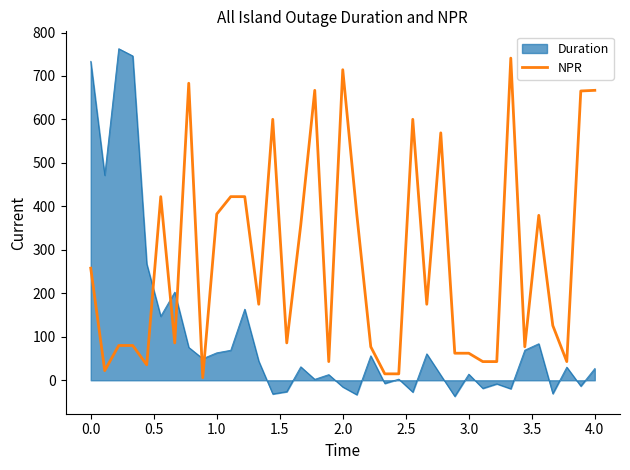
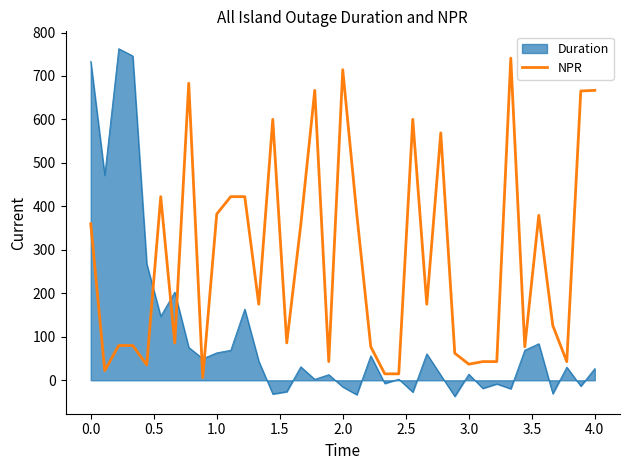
NPR, 0.0: 260 -> 360
NPR, 3.0: 60 -> 40
